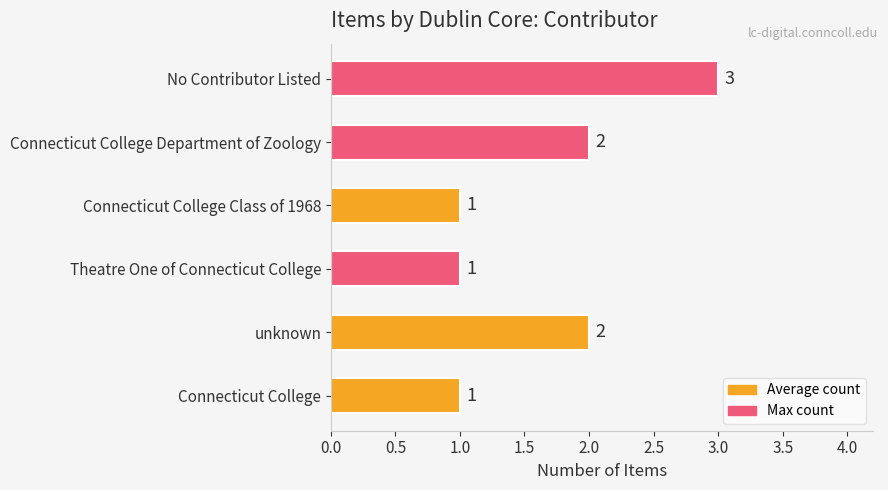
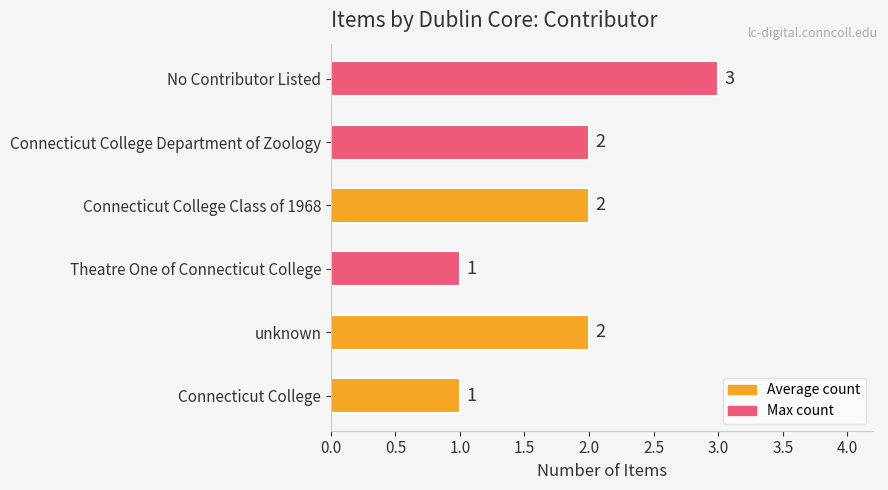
Connecticut College Class of 1968: 1 -> 2
